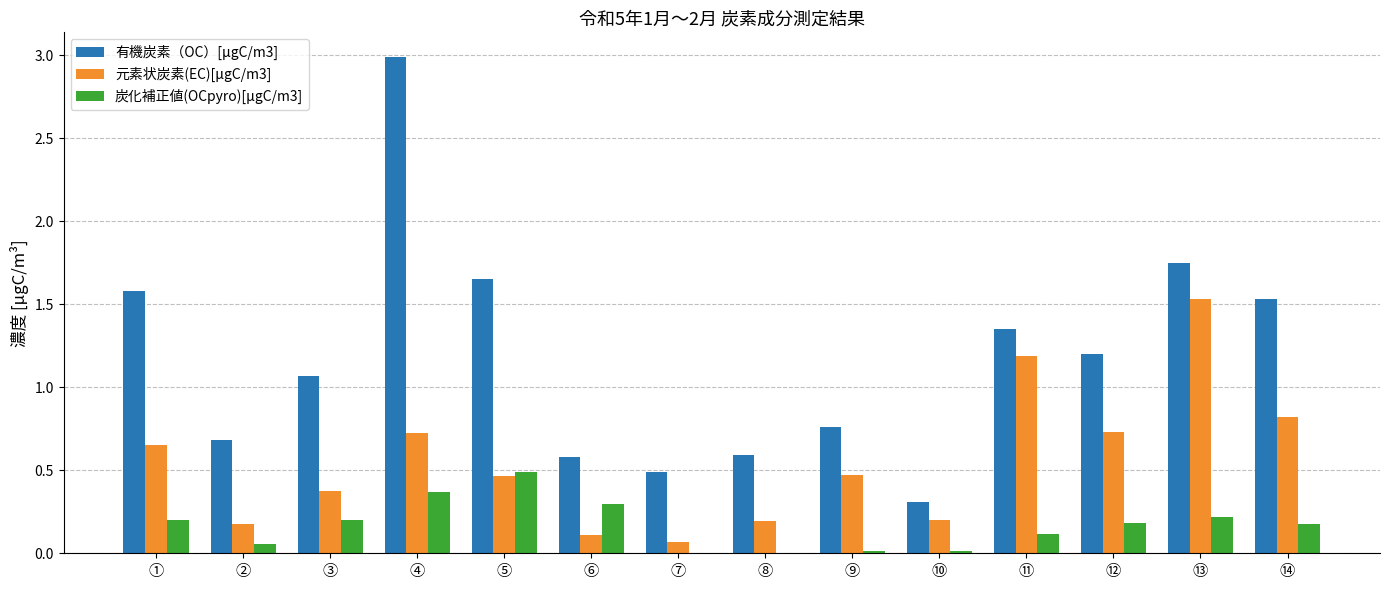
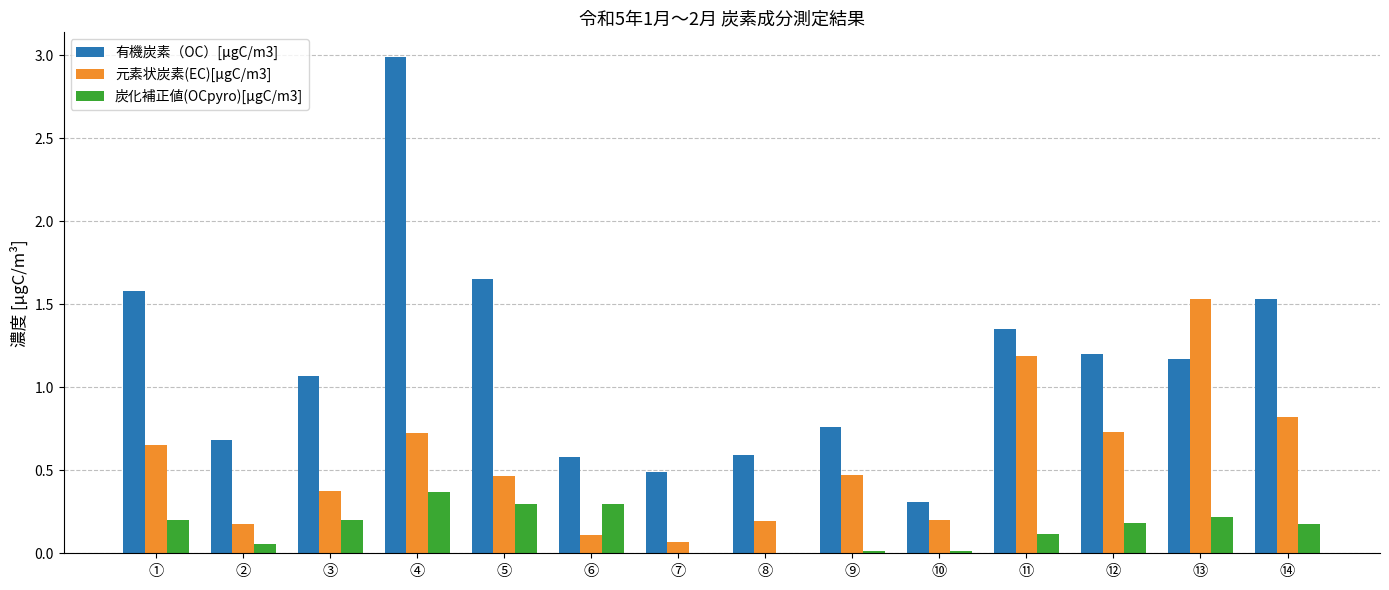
炭化補正値(OCpyro)[μgC/m3], ⑤: 0.49 -> 0.30
有機炭素（OC）[μgC/m3], ⑬: 1.75 -> 1.17
